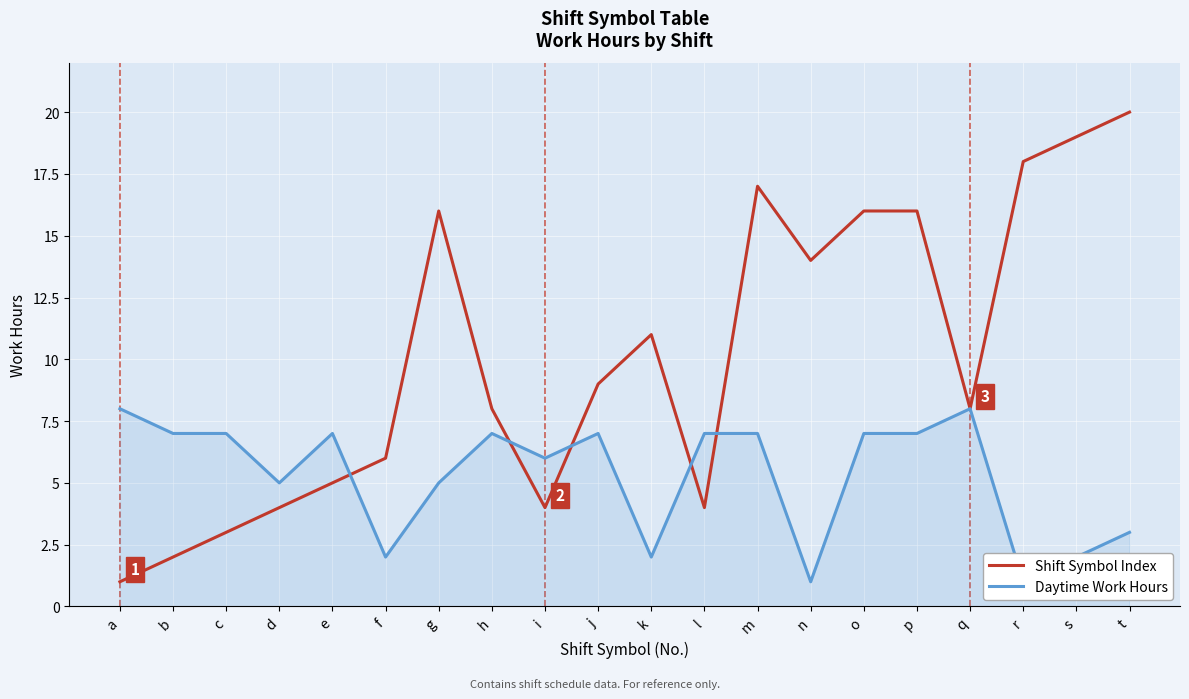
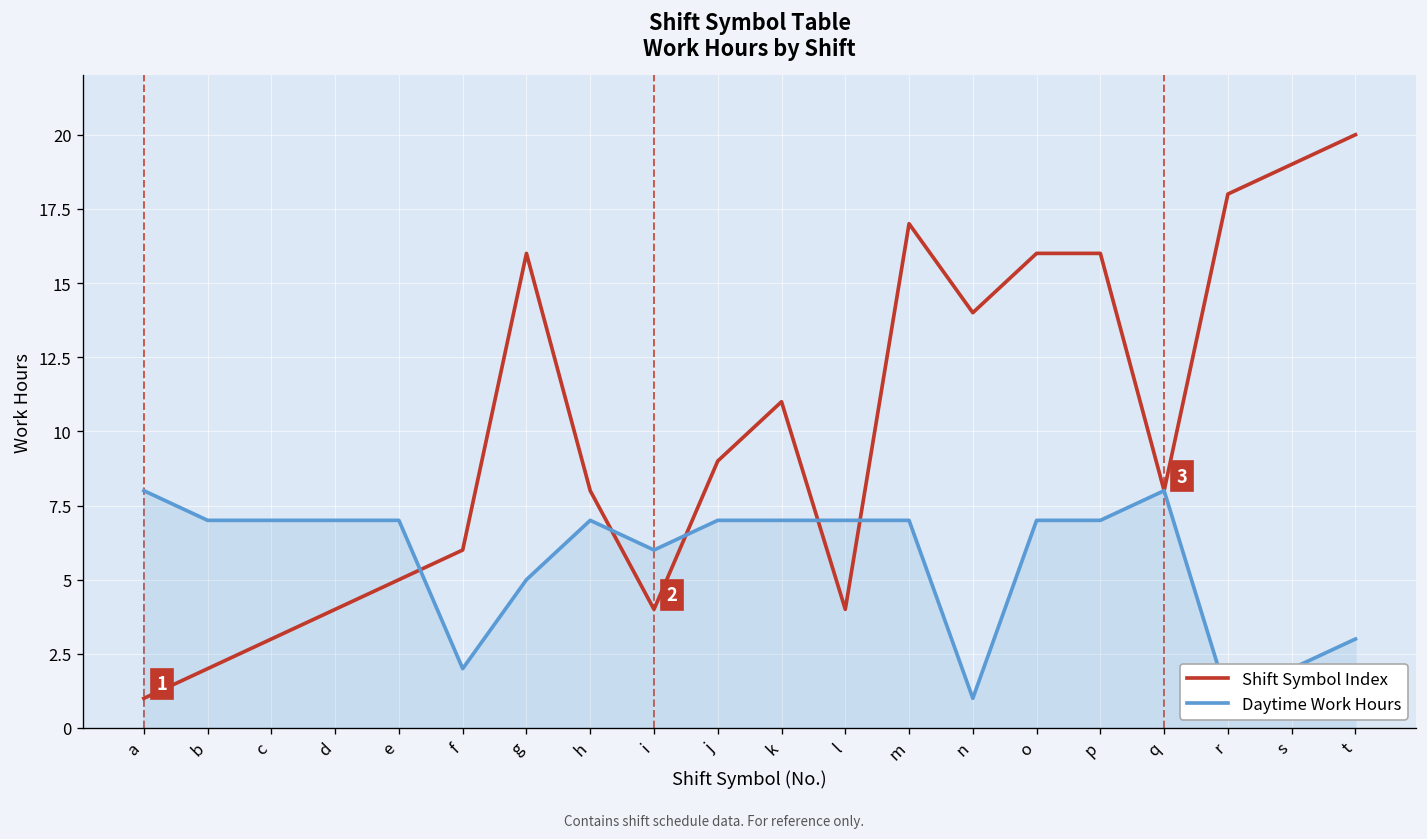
Daytime Work Hours, d: 5 -> 7
Daytime Work Hours, k: 2 -> 7
